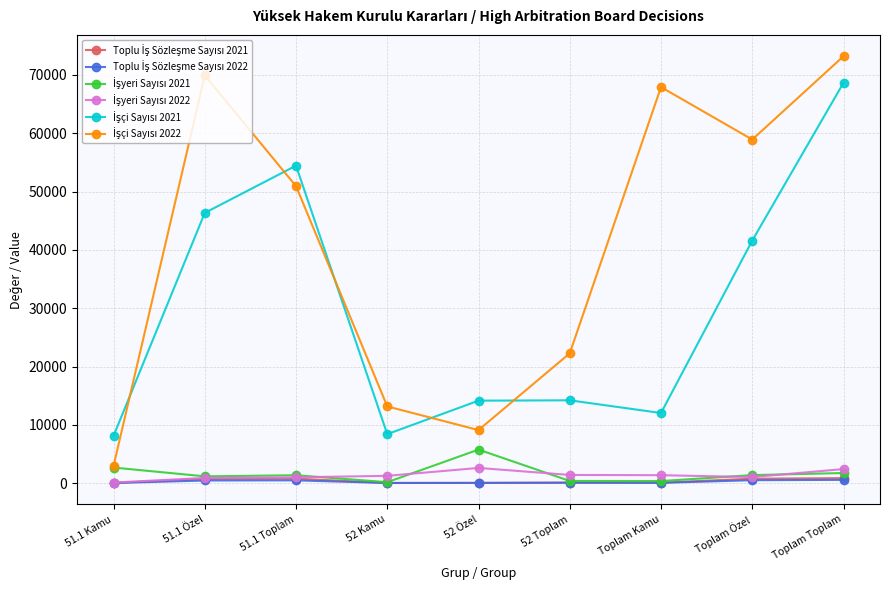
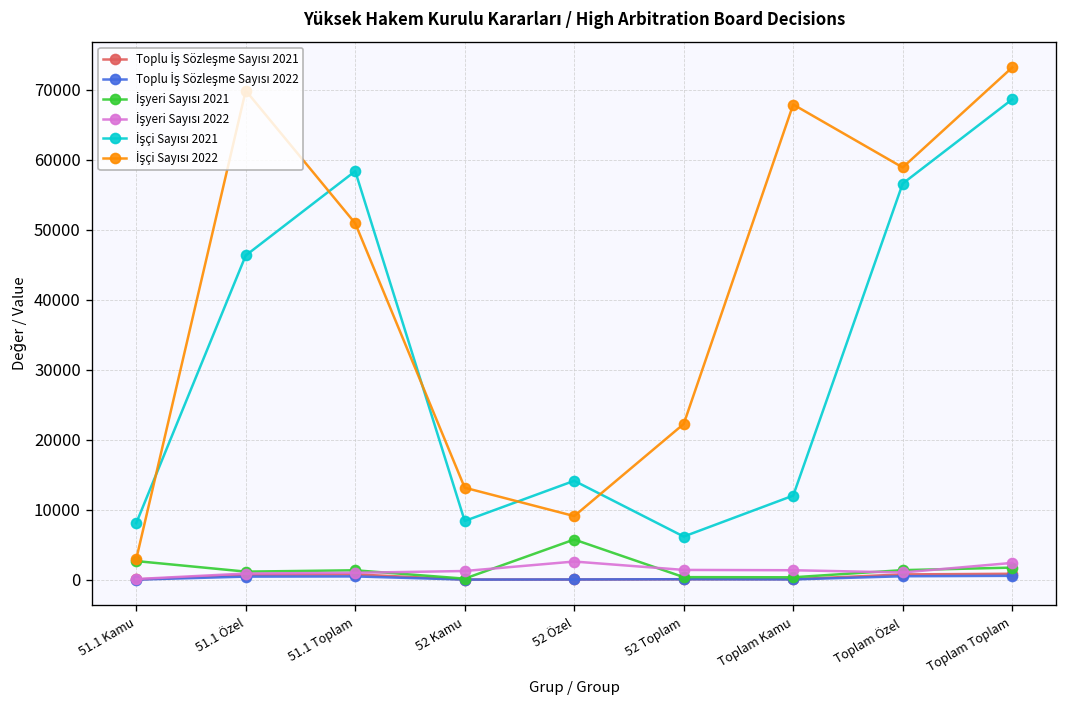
İşçi Sayısı 2021, 51.1 Toplam: 54000 -> 58000
İşçi Sayısı 2021, 52 Toplam: 14000 -> 6000
İşçi Sayısı 2021, Toplam Özel: 42000 -> 57000
